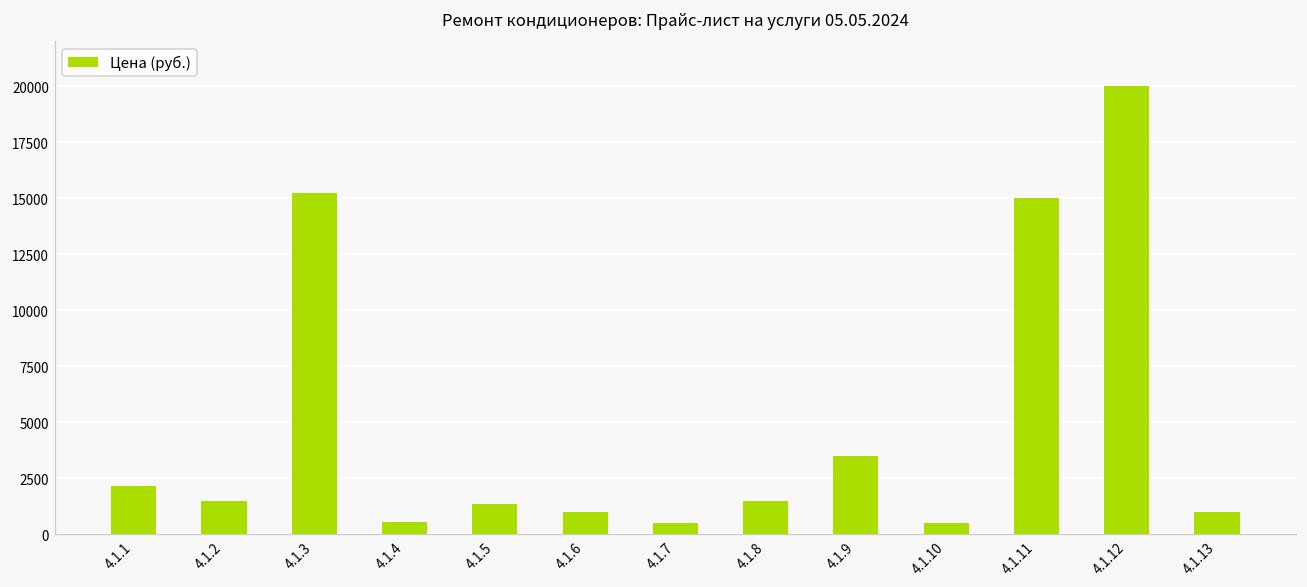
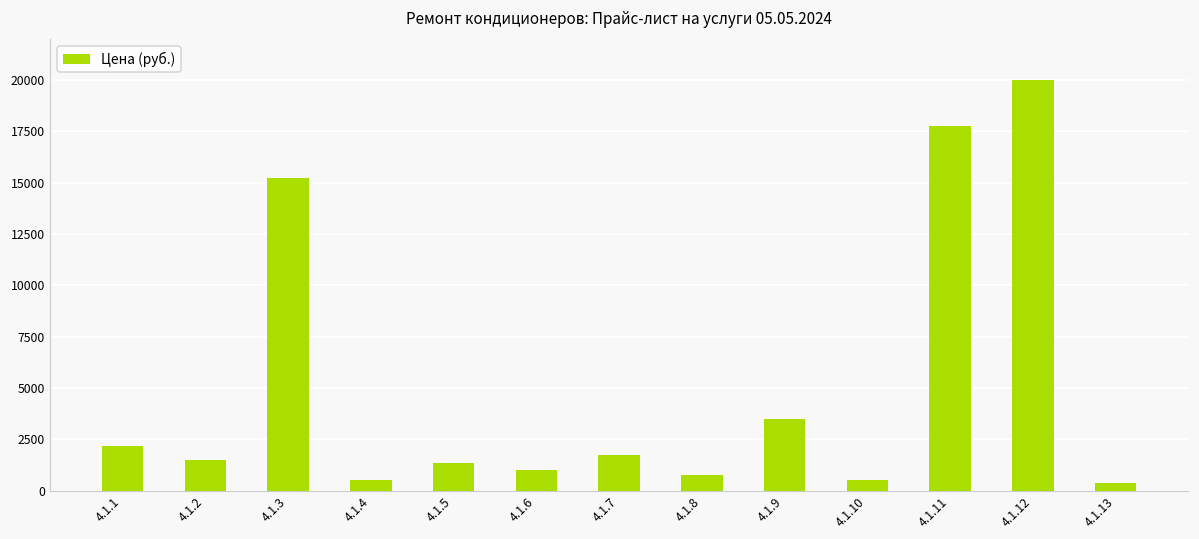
4.1.7: 500 -> 1700
4.1.8: 1500 -> 800
4.1.11: 15000 -> 17800
4.1.13: 1000 -> 400
